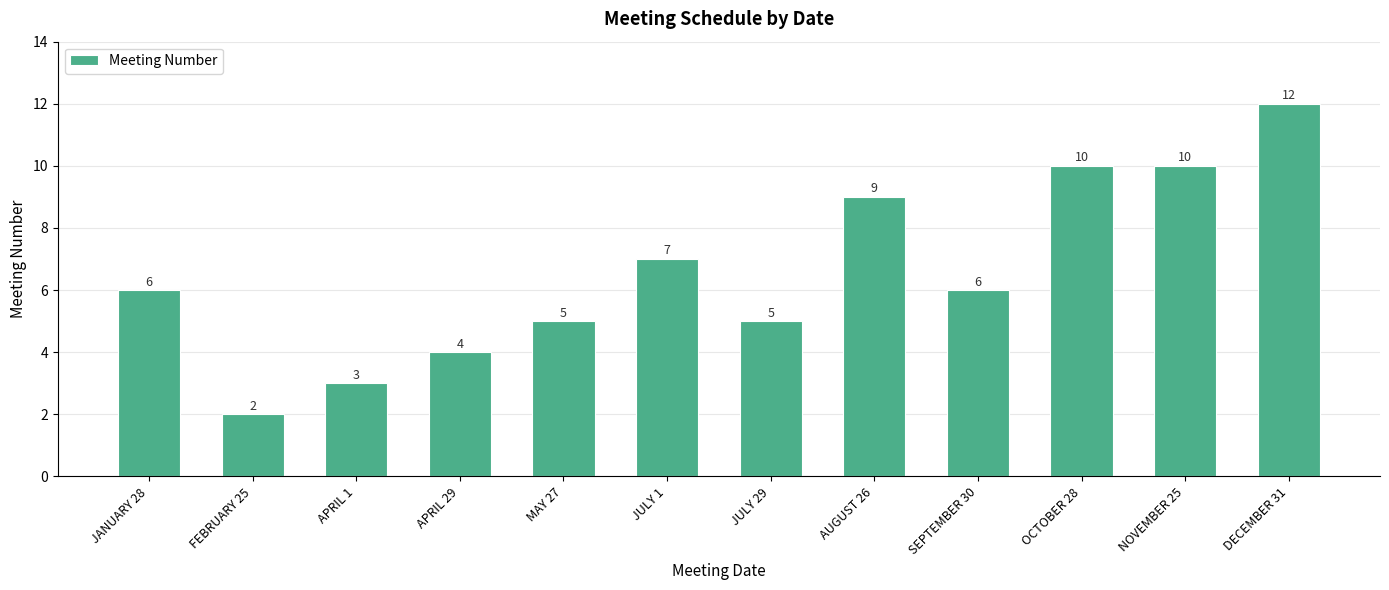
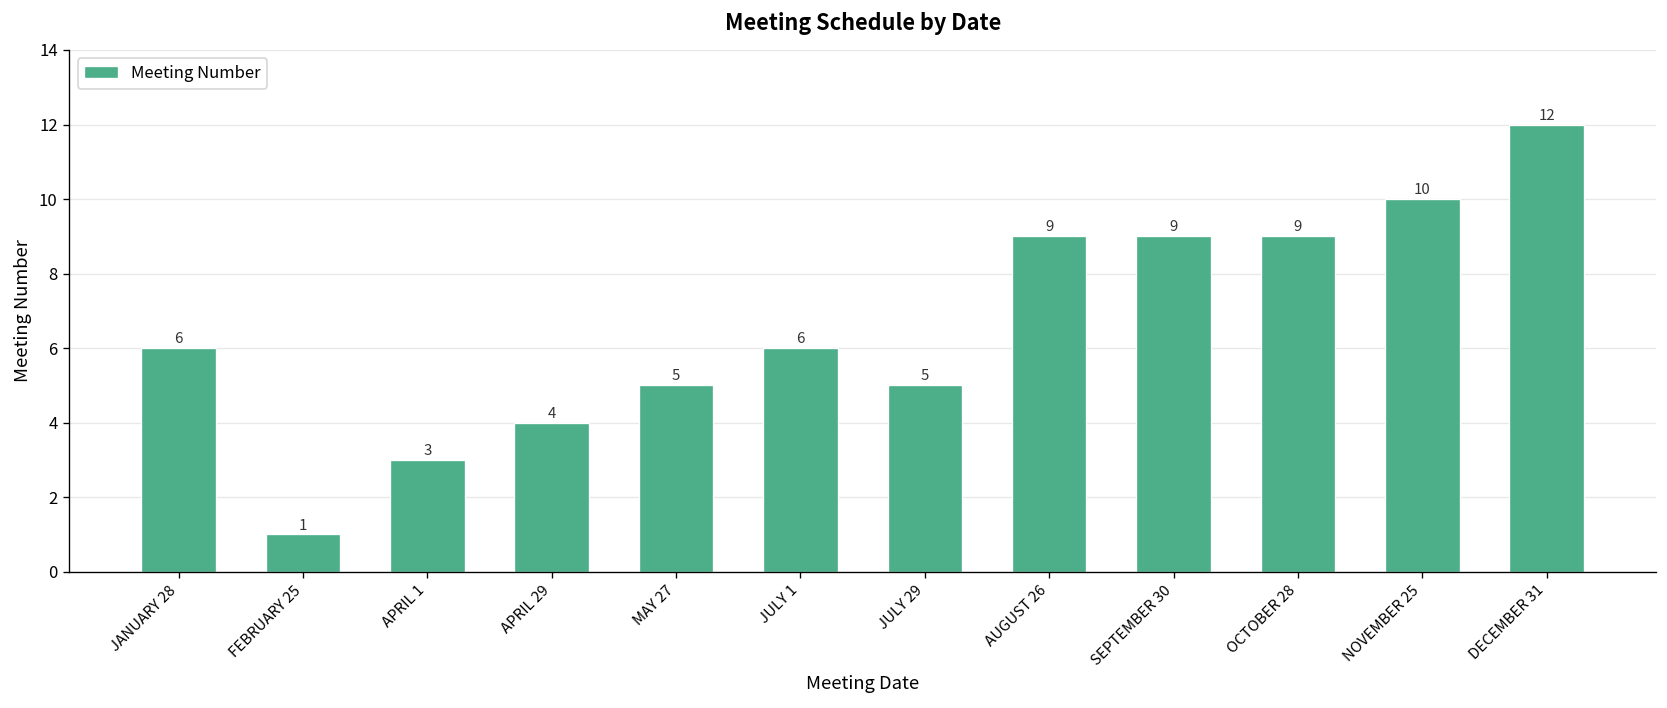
FEBRUARY 25: 2 -> 1
JULY 1: 7 -> 6
SEPTEMBER 30: 6 -> 9
OCTOBER 28: 10 -> 9
